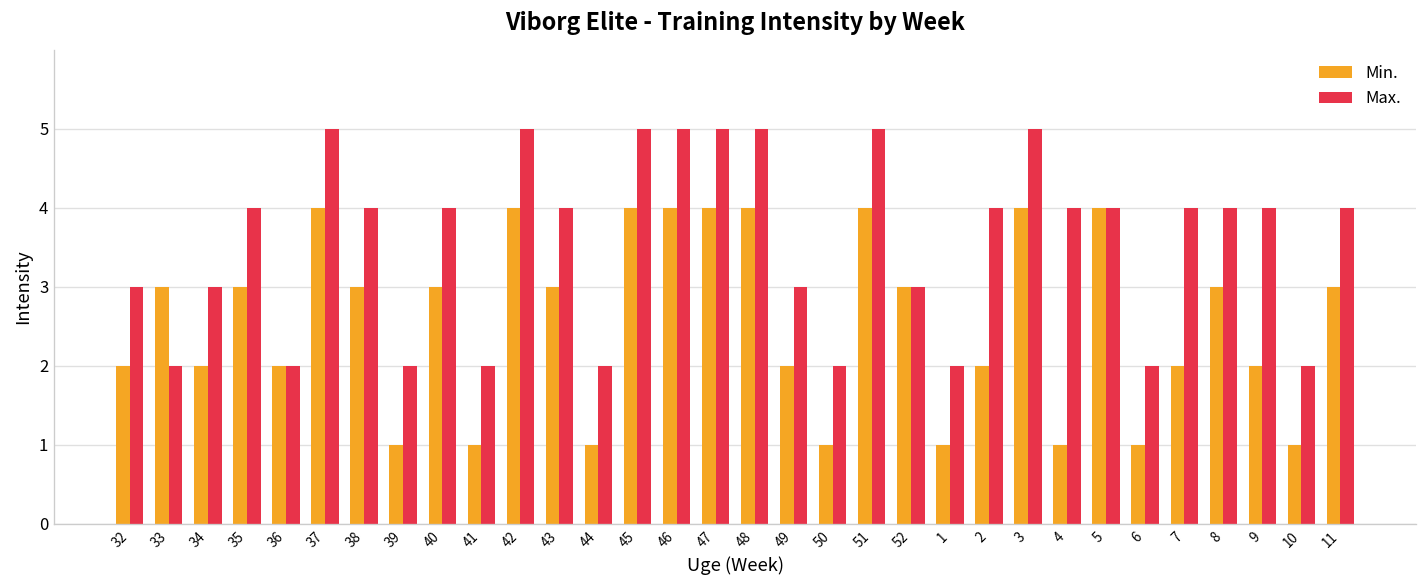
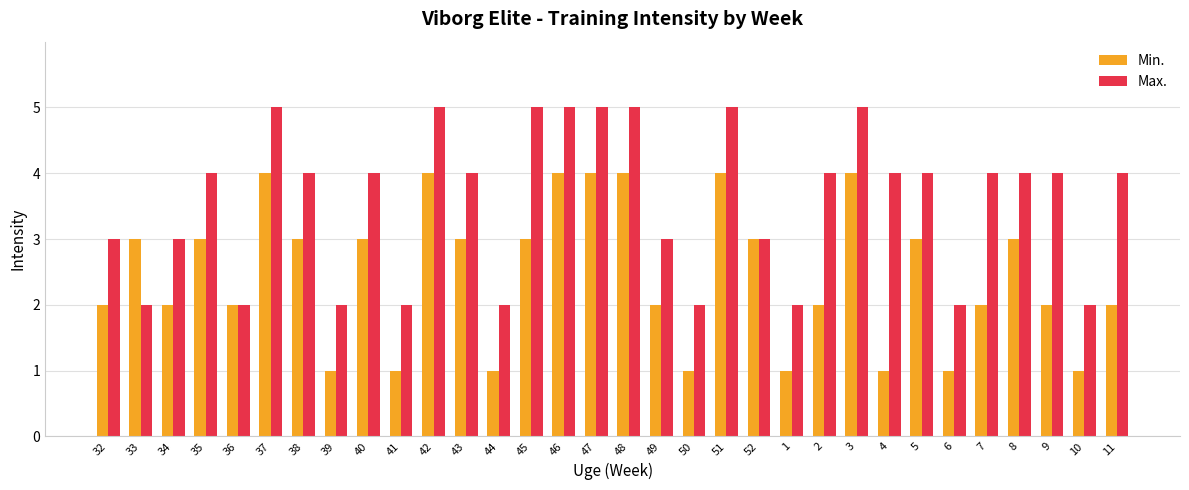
Min., 45: 4 -> 3
Min., 5: 4 -> 3
Min., 11: 3 -> 2
